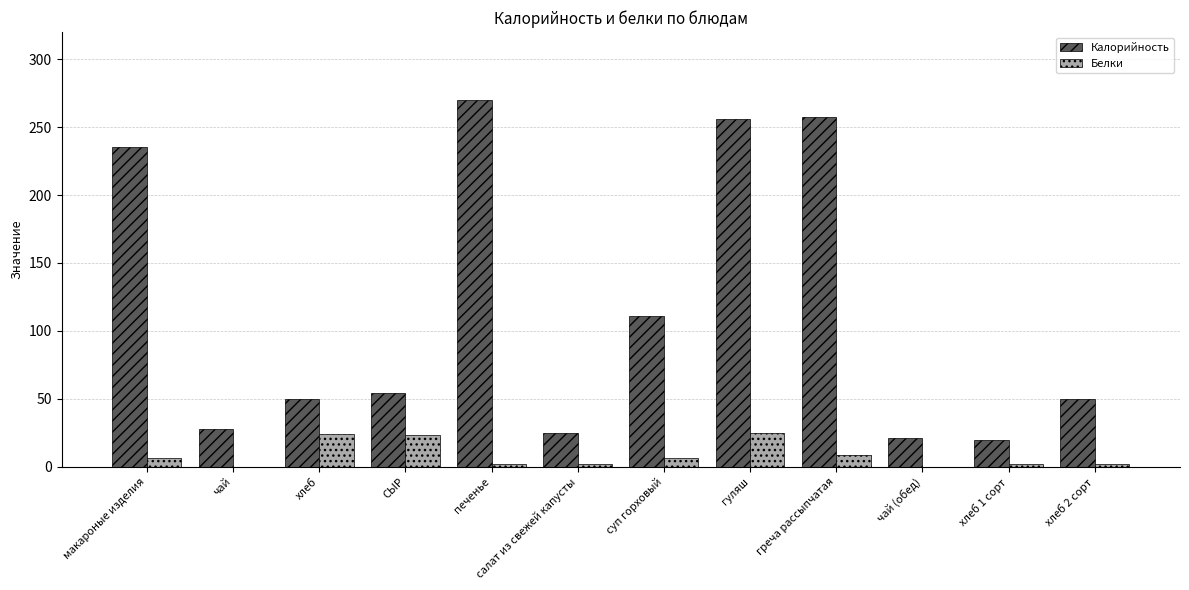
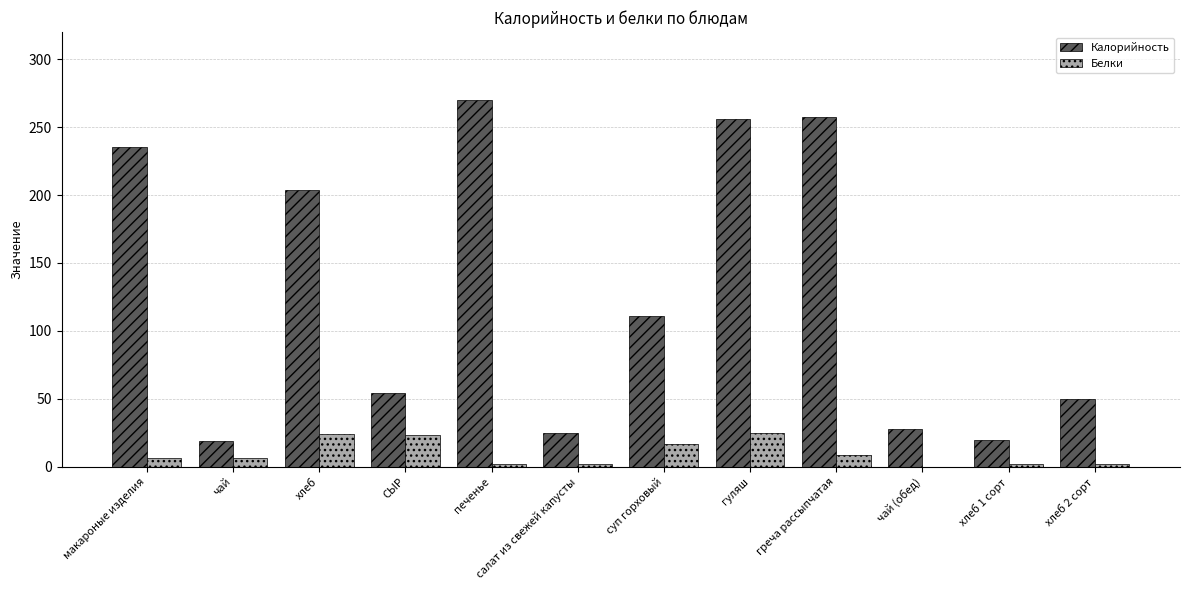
Калорийность, чай: 28 -> 19
Белки, чай: 0 -> 7
Калорийность, хлеб: 50 -> 204
Белки, суп горховый: 6 -> 17
Калорийность, чай (обед): 21 -> 28
